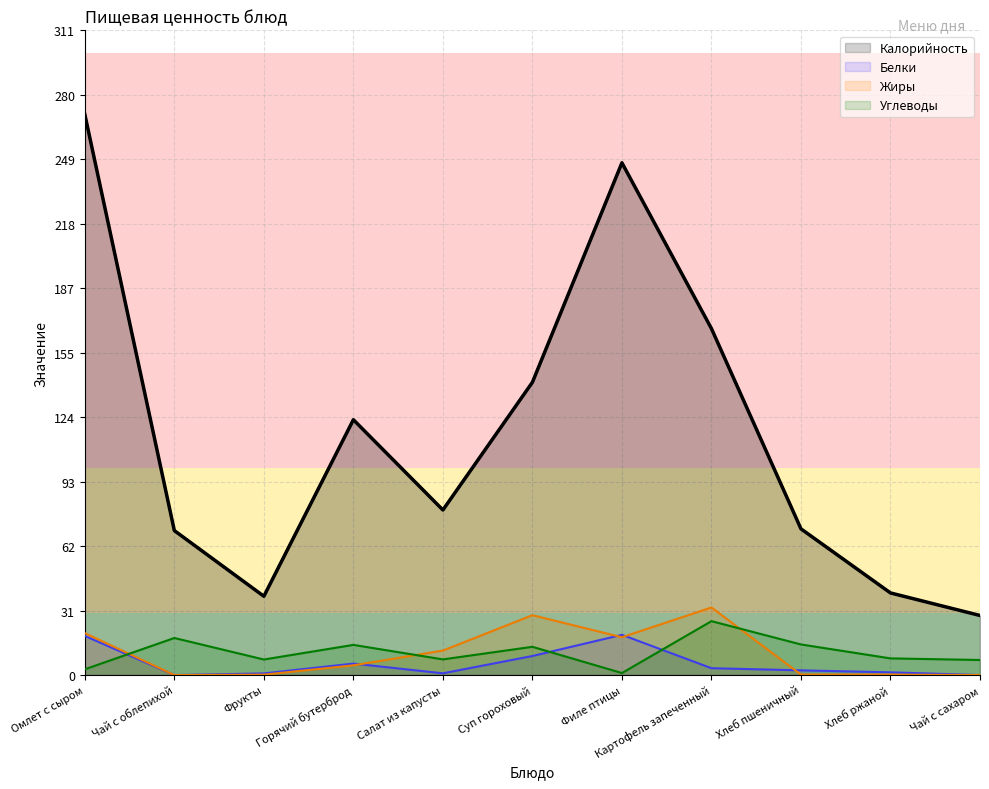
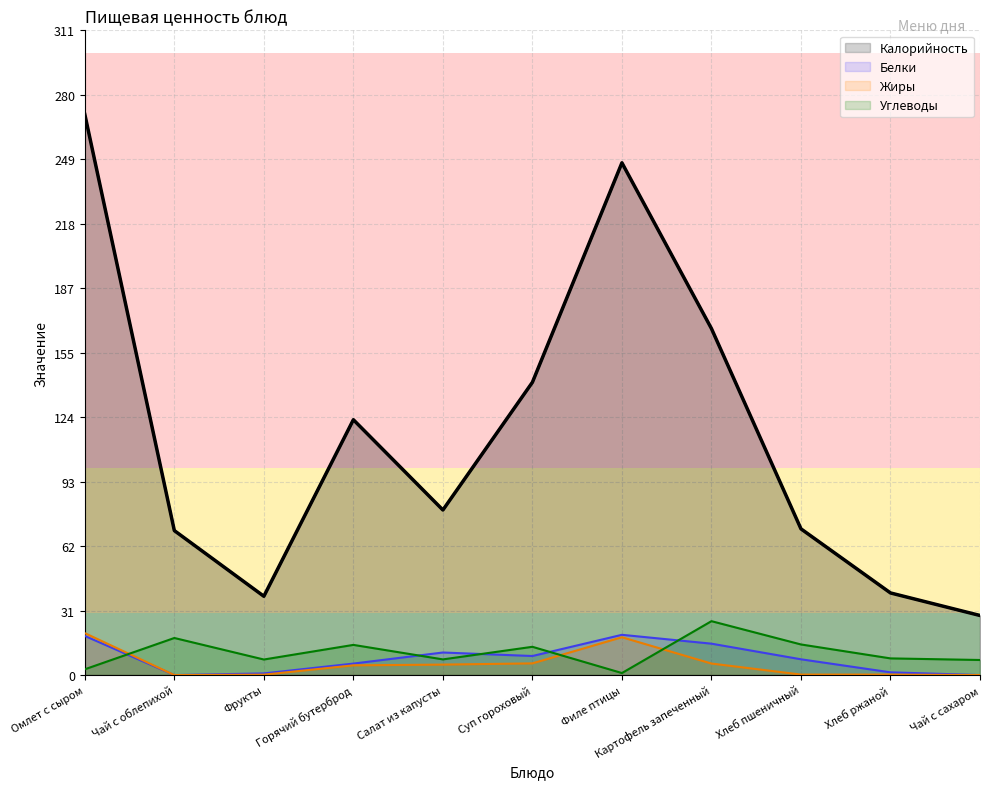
Белки, Салат из капусты: 1 -> 11
Жиры, Салат из капусты: 12 -> 5
Жиры, Суп гороховый: 29 -> 6
Белки, Картофель запеченный: 3 -> 15
Жиры, Картофель запеченный: 33 -> 6
Белки, Хлеб пшеничный: 2 -> 8
